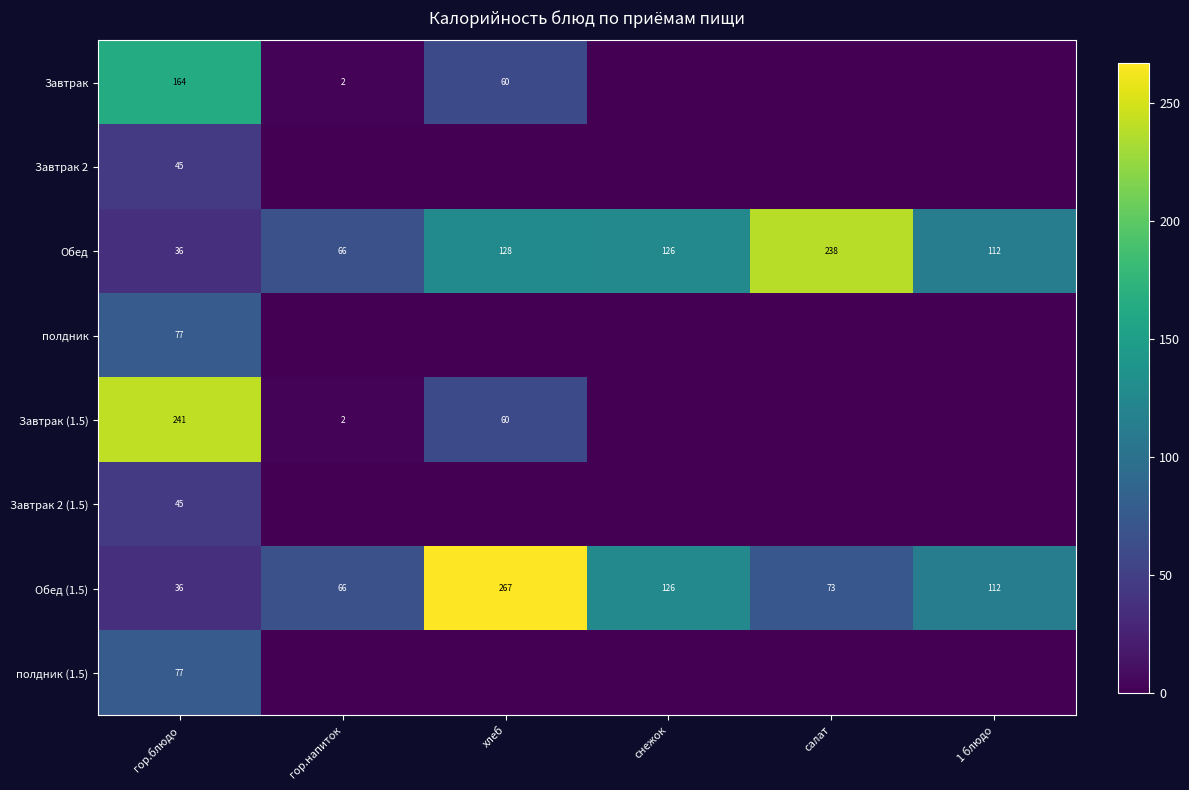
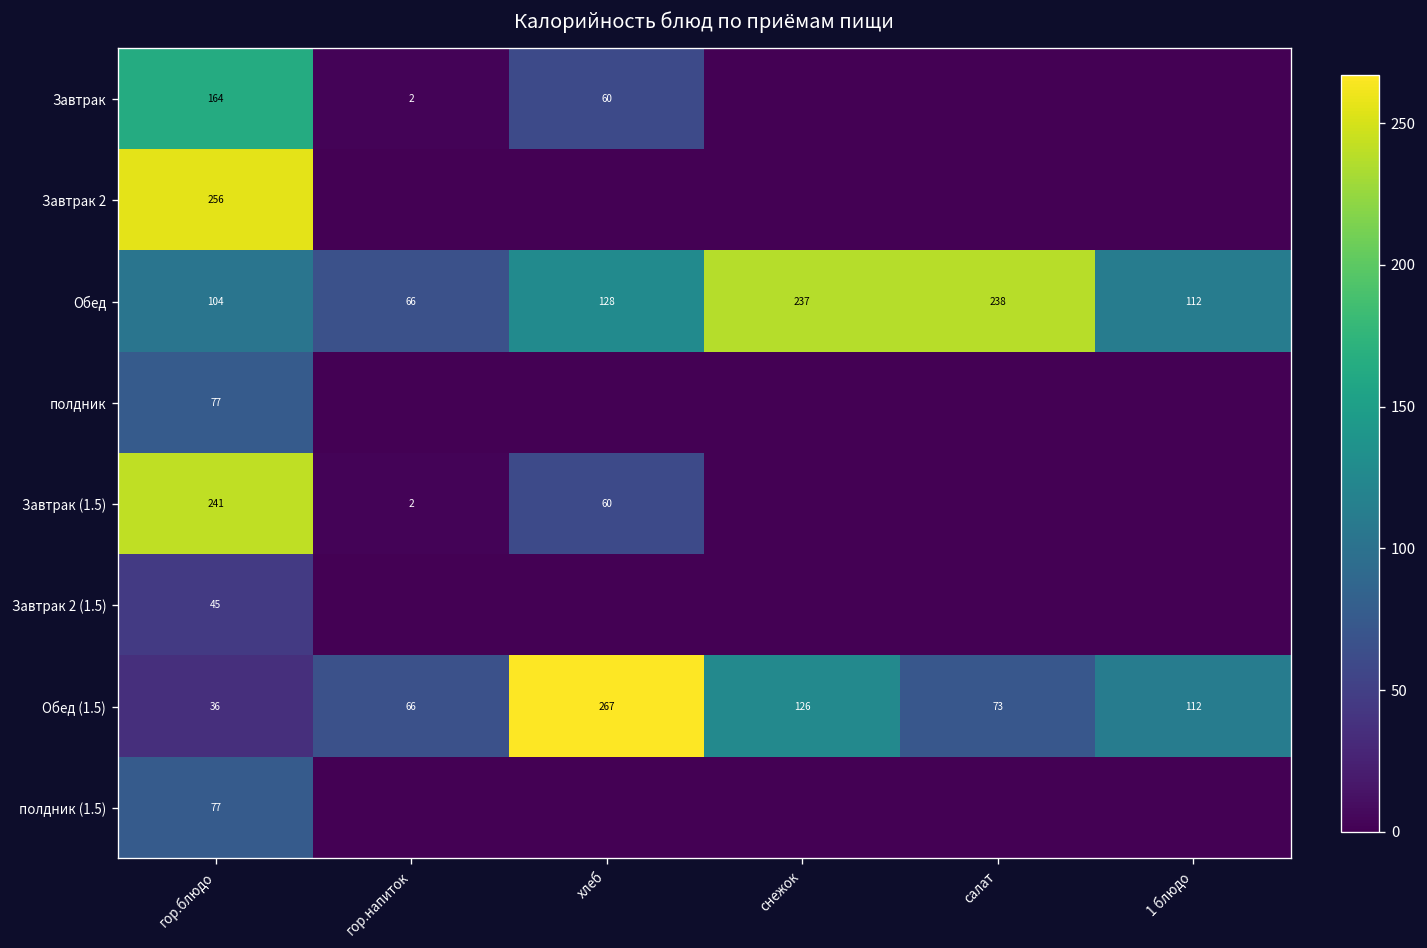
Завтрак 2, гор.блюдо: 45 -> 256
Обед, гор.блюдо: 36 -> 104
Обед, снежок: 126 -> 237
